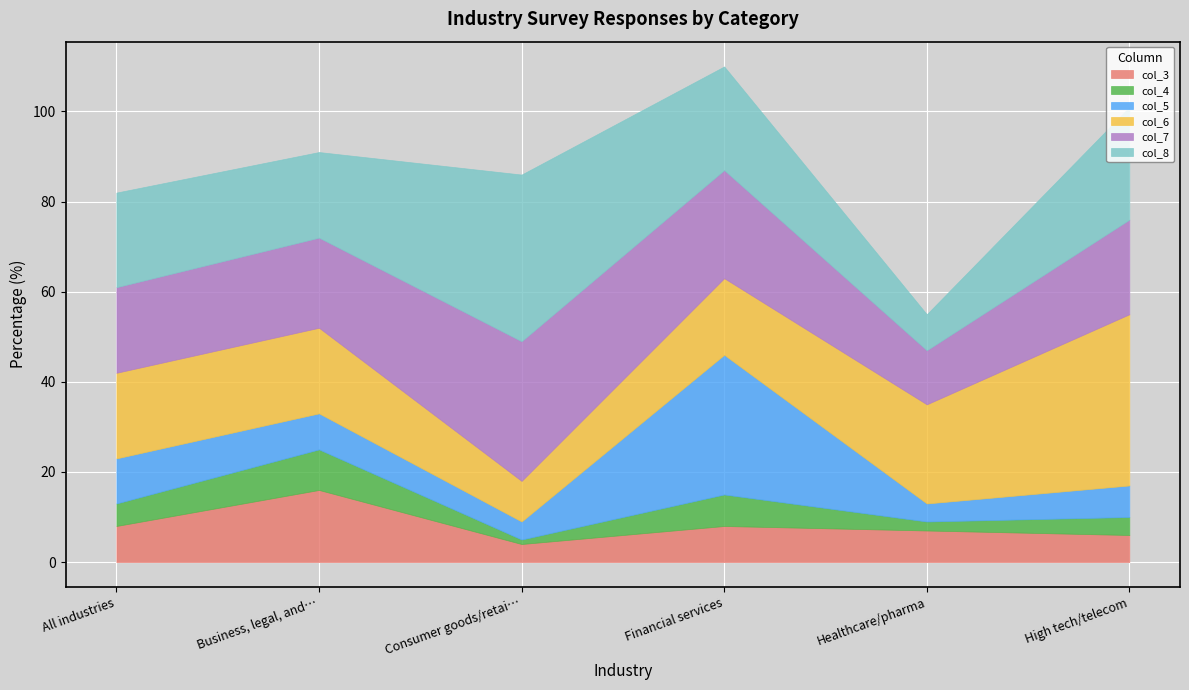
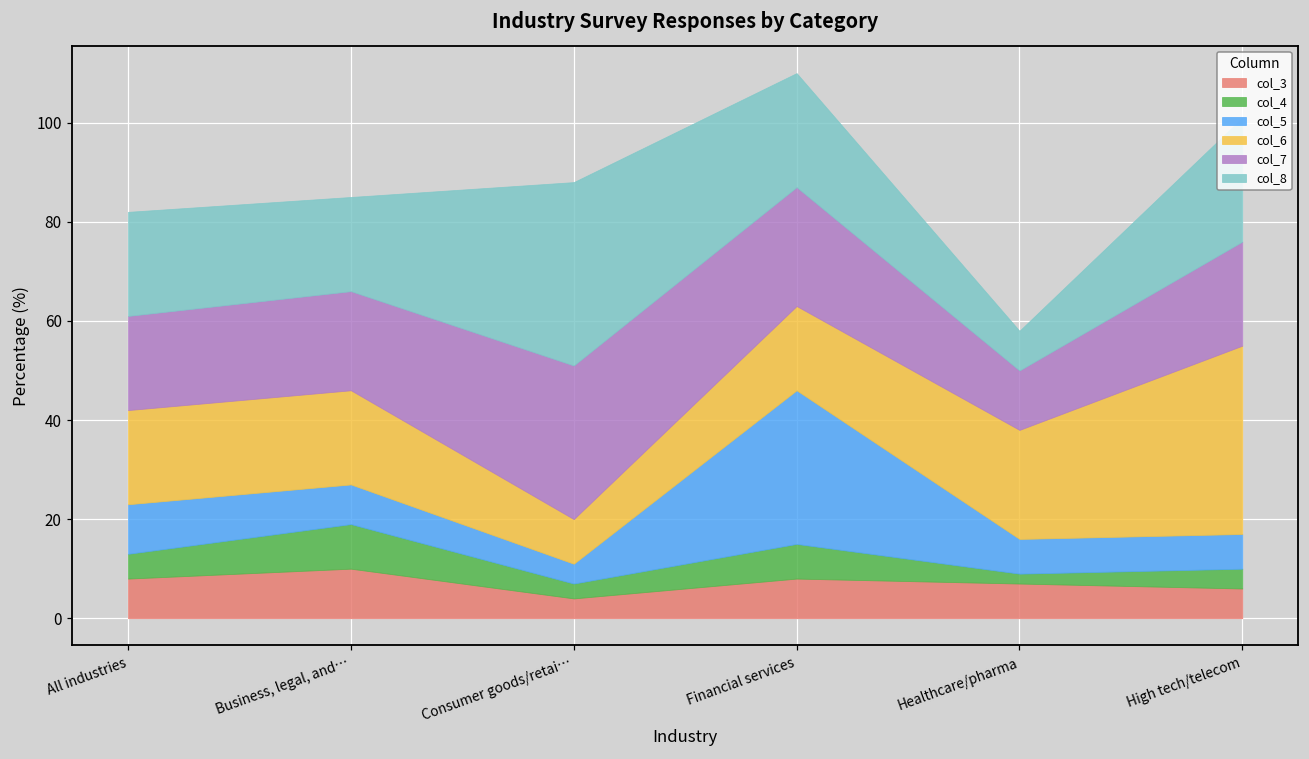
col_3, Business, legal, and…: 16 -> 10
col_4, Consumer goods/retai…: 1 -> 3
col_5, Healthcare/pharma: 4 -> 7
